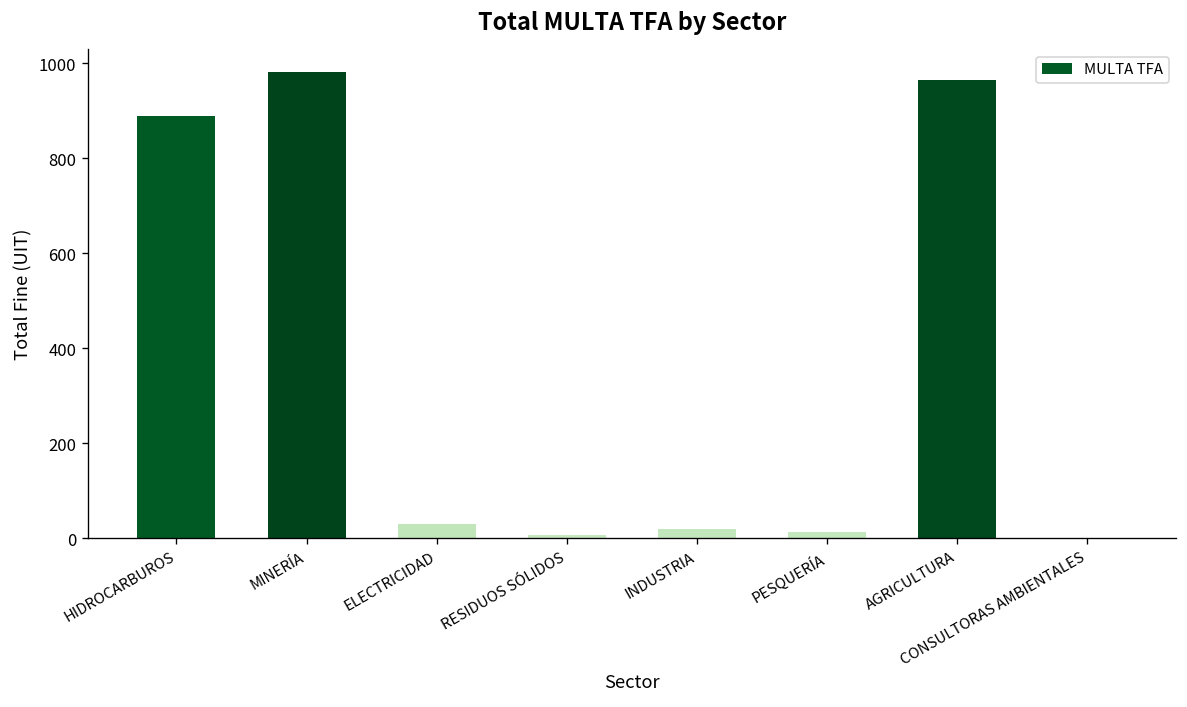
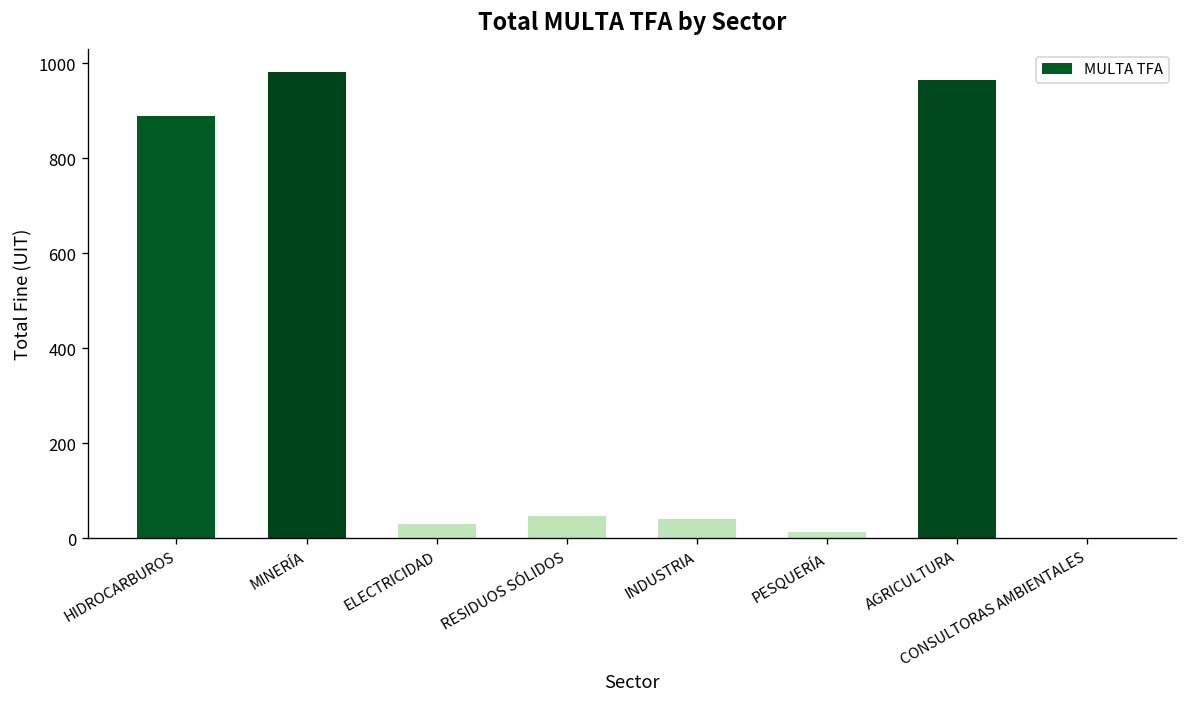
RESIDUOS SÓLIDOS: 10 -> 50
INDUSTRIA: 20 -> 40
